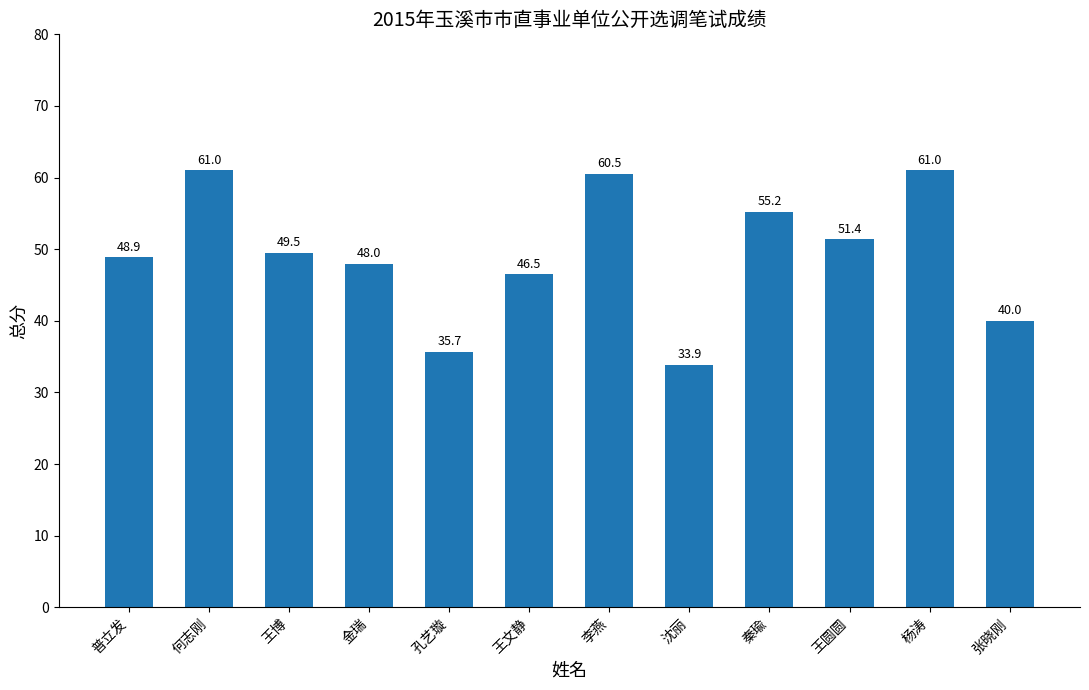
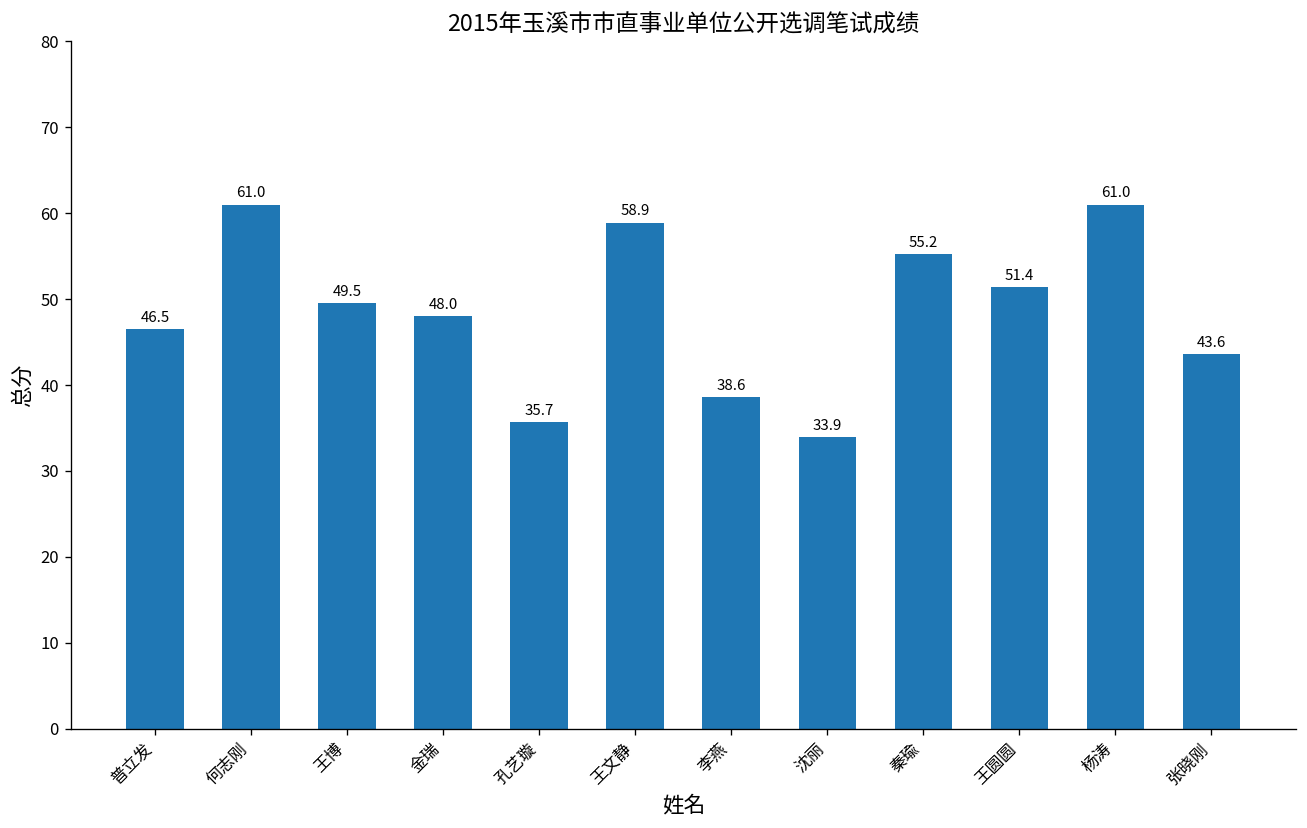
普立发: 48.9 -> 46.5
王文静: 46.5 -> 58.9
李燕: 60.5 -> 38.6
张晓刚: 40.0 -> 43.6
